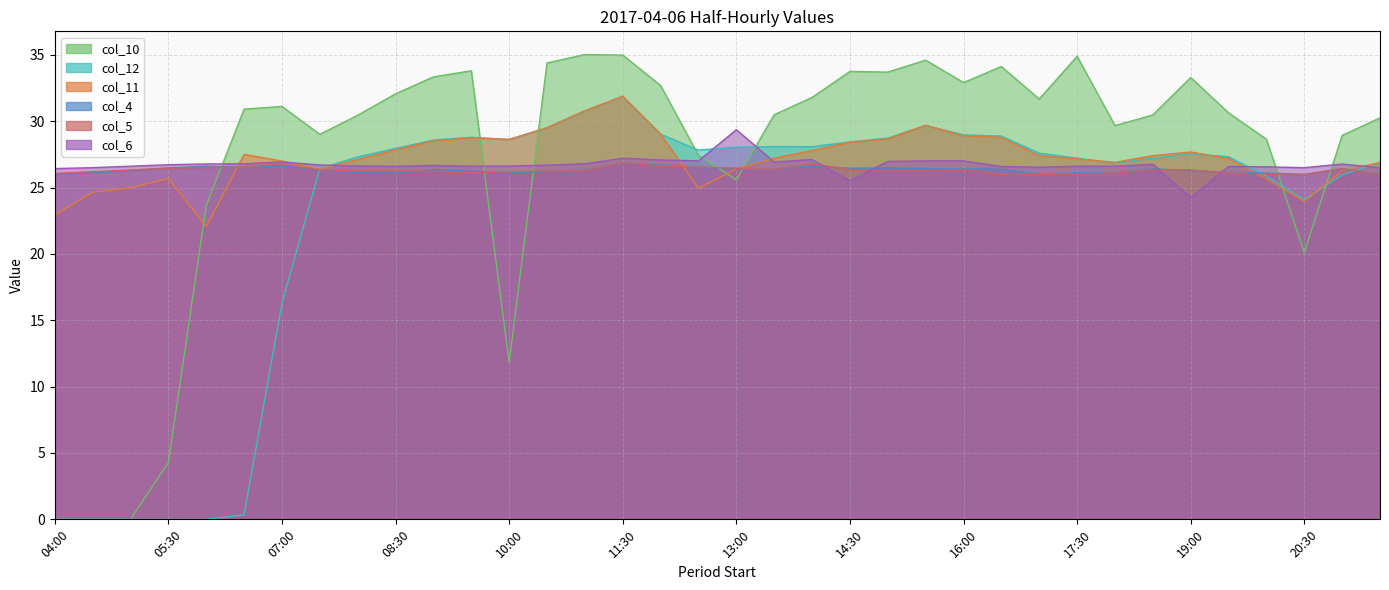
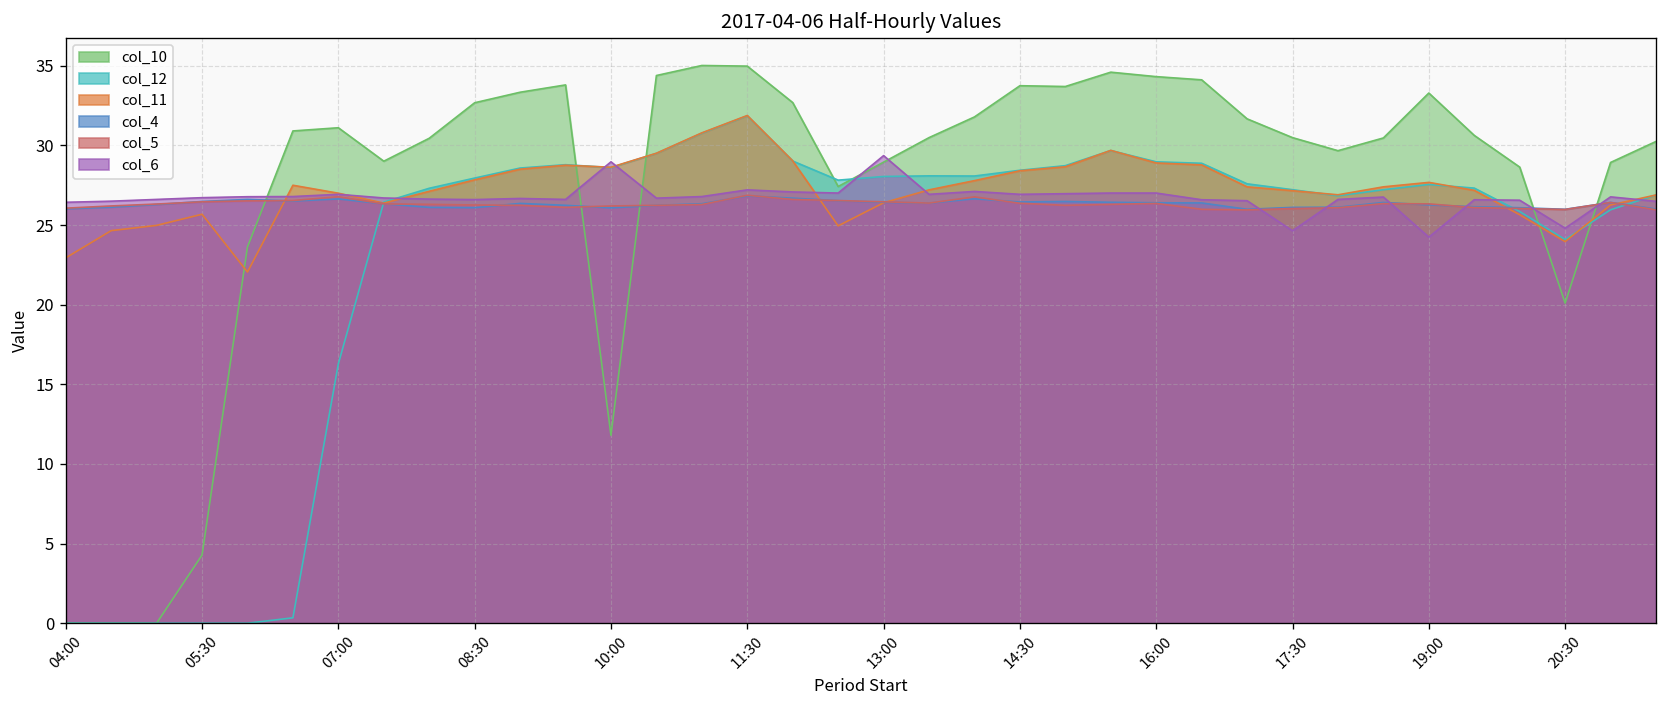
col_10, 08:30: 32.1 -> 32.7
col_6, 10:00: 26.6 -> 29.0
col_10, 13:00: 25.6 -> 29.0
col_6, 14:30: 25.5 -> 26.9
col_10, 16:00: 32.9 -> 34.3
col_10, 17:30: 34.9 -> 30.5
col_6, 17:30: 26.6 -> 24.6
col_6, 20:30: 26.5 -> 24.8
